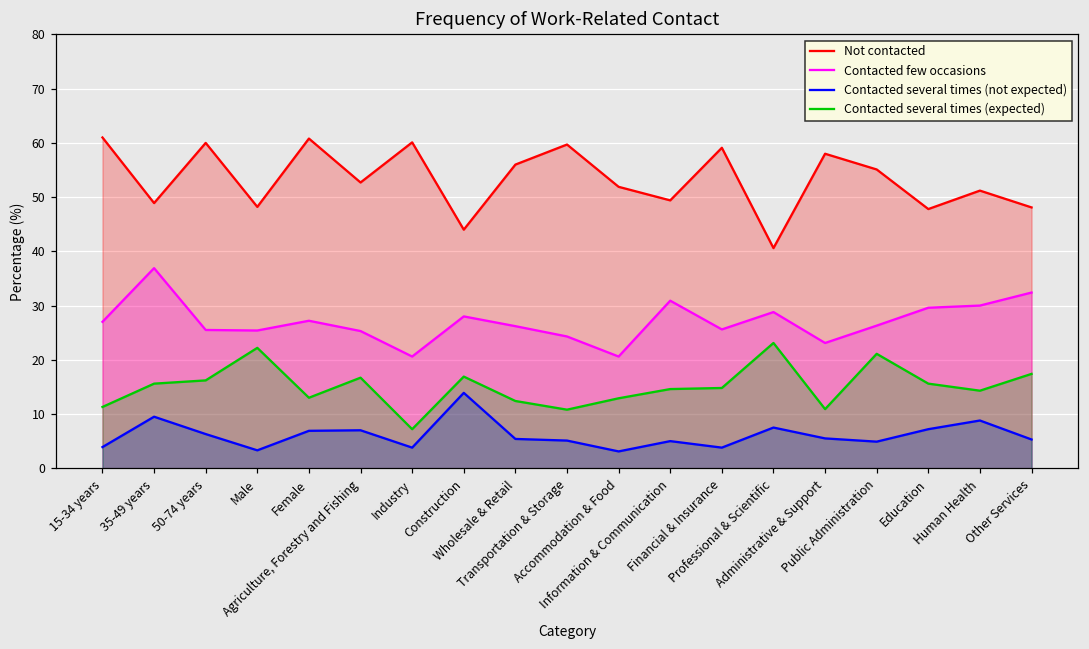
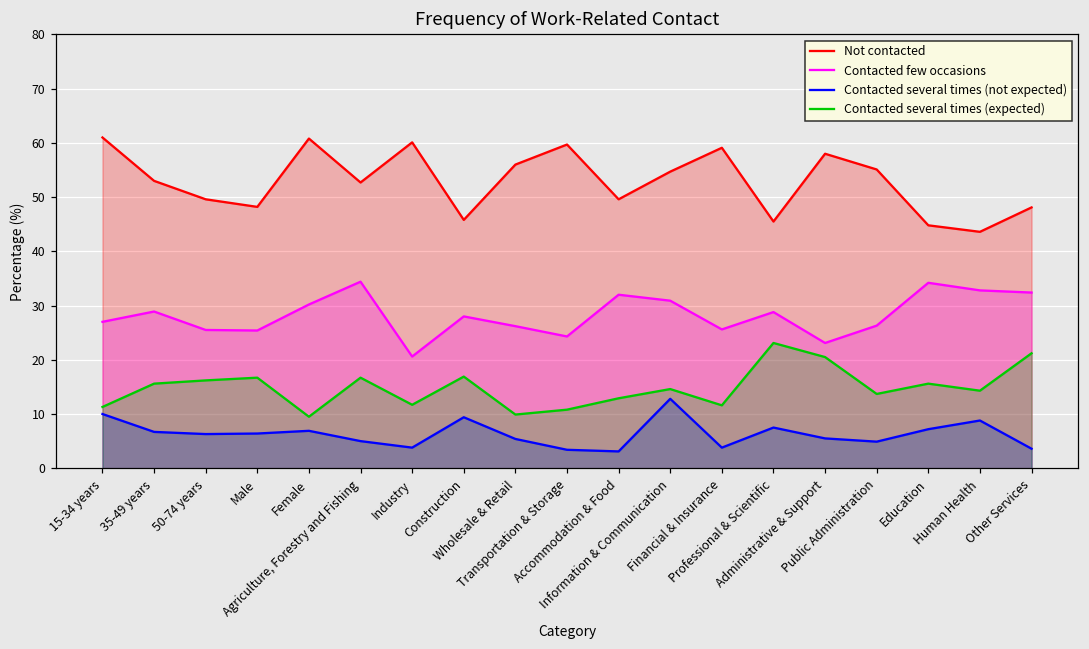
Contacted several times (not expected), 15-34 years: 4 -> 10
Not contacted, 35-49 years: 49 -> 53
Contacted few occasions, 35-49 years: 37 -> 29
Contacted several times (not expected), 35-49 years: 10 -> 7
Not contacted, 50-74 years: 60 -> 50
Contacted several times (not expected), Male: 3 -> 6
Contacted several times (expected), Male: 22 -> 17
Contacted few occasions, Female: 27 -> 30
Contacted several times (expected), Female: 13 -> 10
Contacted few occasions, Agriculture, Forestry and Fishing: 25 -> 34
Contacted several times (not expected), Agriculture, Forestry and Fishing: 7 -> 5
Contacted several times (expected), Industry: 7 -> 12
Not contacted, Construction: 44 -> 46
Contacted several times (not expected), Construction: 14 -> 9
Contacted several times (expected), Wholesale & Retail: 12 -> 10
Contacted several times (not expected), Transportation & Storage: 5 -> 3
Not contacted, Accommodation & Food: 52 -> 50
Contacted few occasions, Accommodation & Food: 21 -> 32
Not contacted, Information & Communication: 49 -> 55
Contacted several times (not expected), Information & Communication: 5 -> 13
Contacted several times (expected), Financial & Insurance: 15 -> 12
Not contacted, Professional & Scientific: 41 -> 46
Contacted several times (expected), Administrative & Support: 11 -> 21
Contacted several times (expected), Public Administration: 21 -> 14
Not contacted, Education: 48 -> 45
Contacted few occasions, Education: 30 -> 34
Not contacted, Human Health: 51 -> 44
Contacted few occasions, Human Health: 30 -> 33
Contacted several times (not expected), Other Services: 5 -> 4
Contacted several times (expected), Other Services: 17 -> 21
